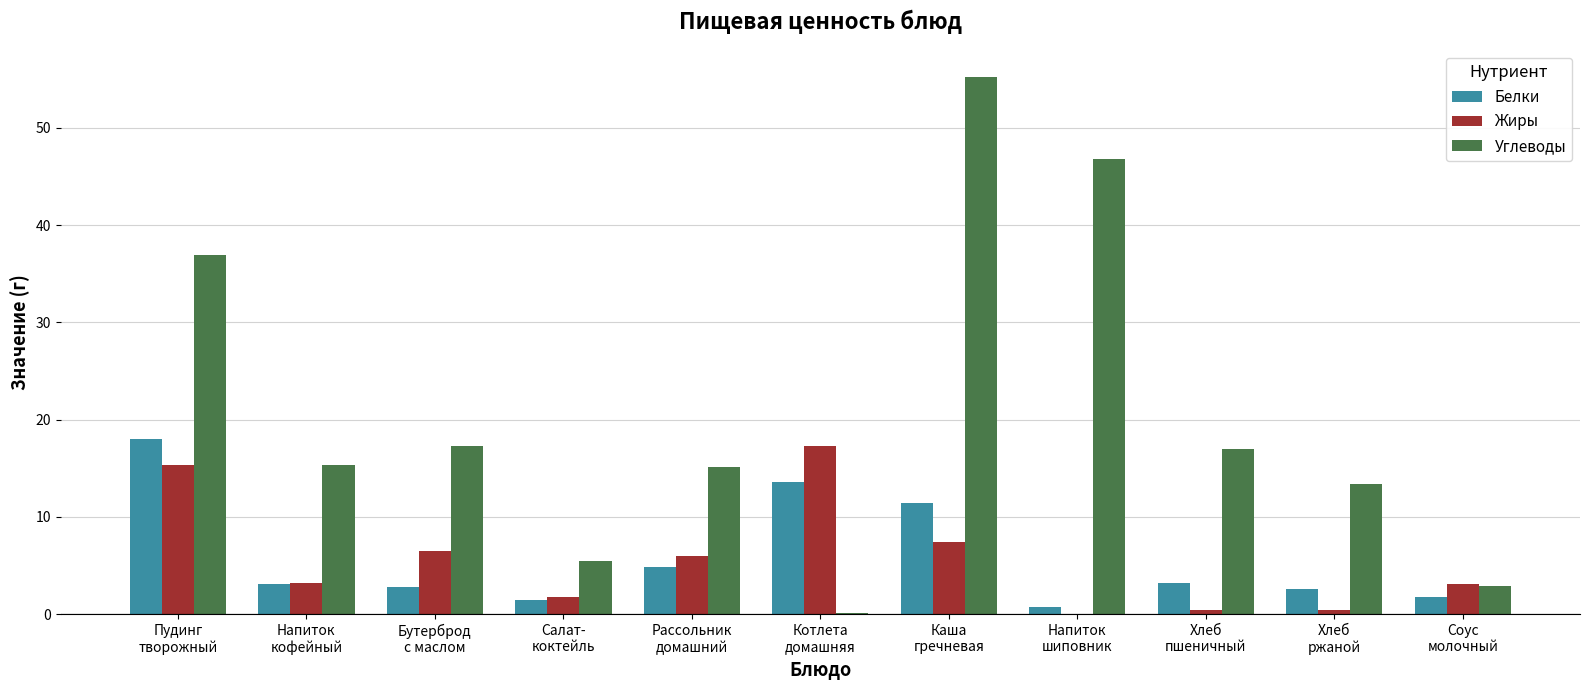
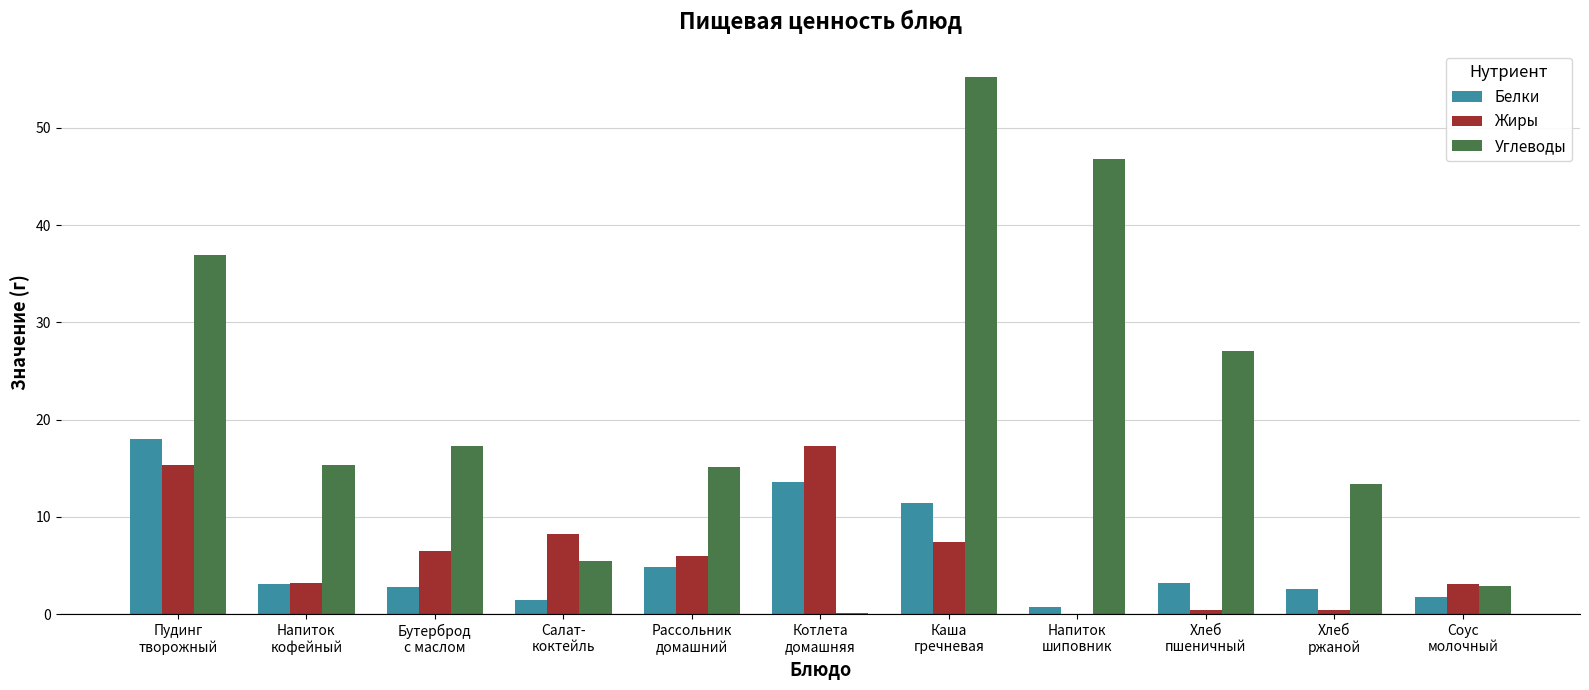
Жиры, Салат- коктейль: 2 -> 8
Углеводы, Хлеб пшеничный: 17 -> 27
